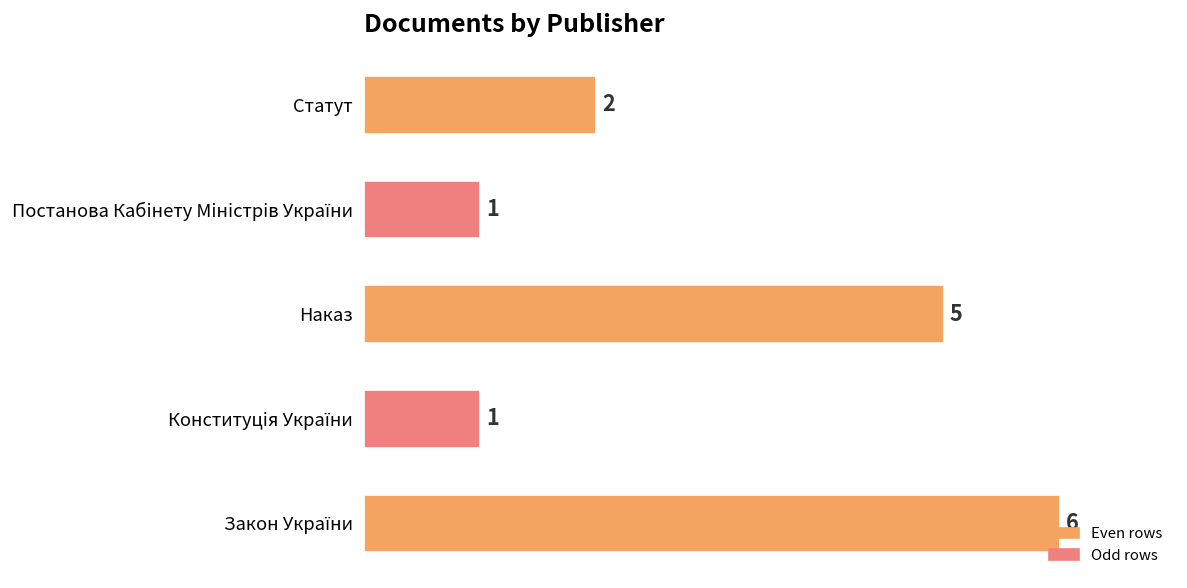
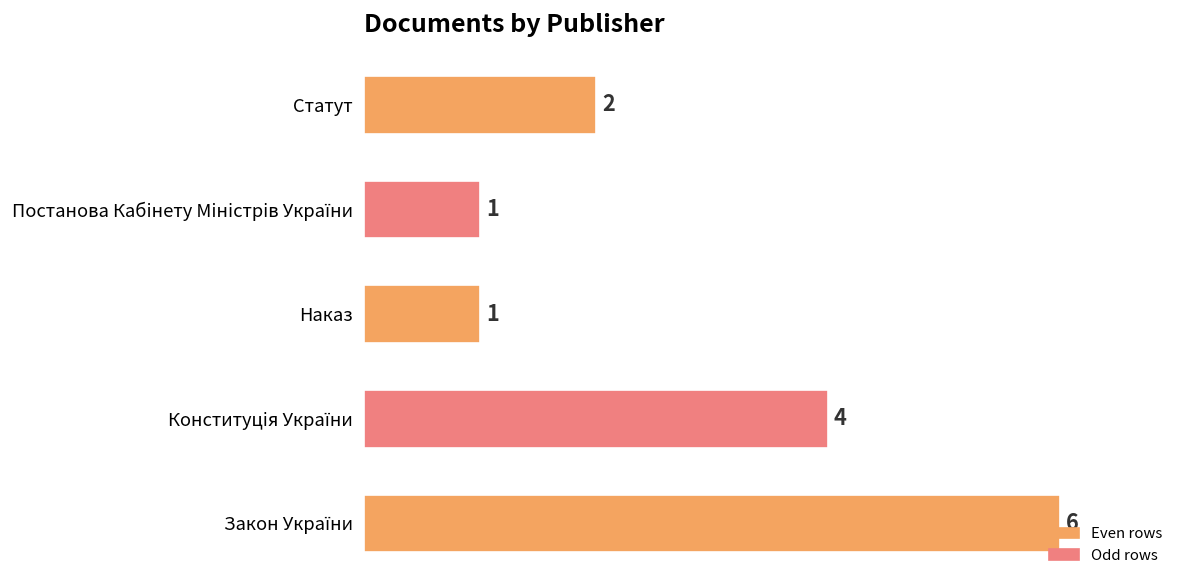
Наказ: 5 -> 1
Конституція України: 1 -> 4
